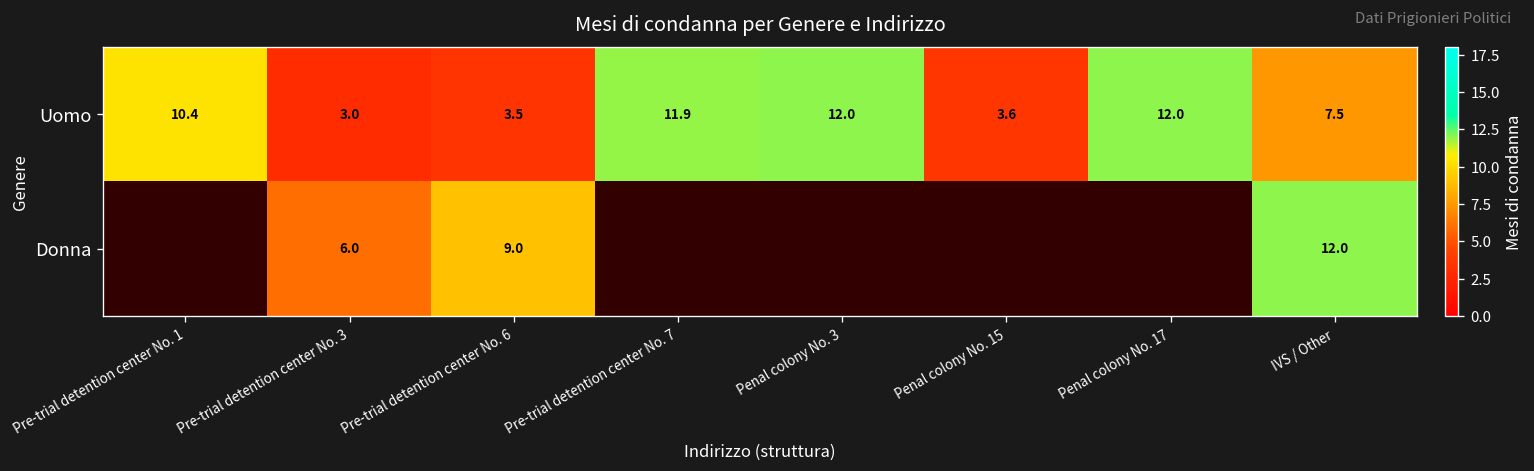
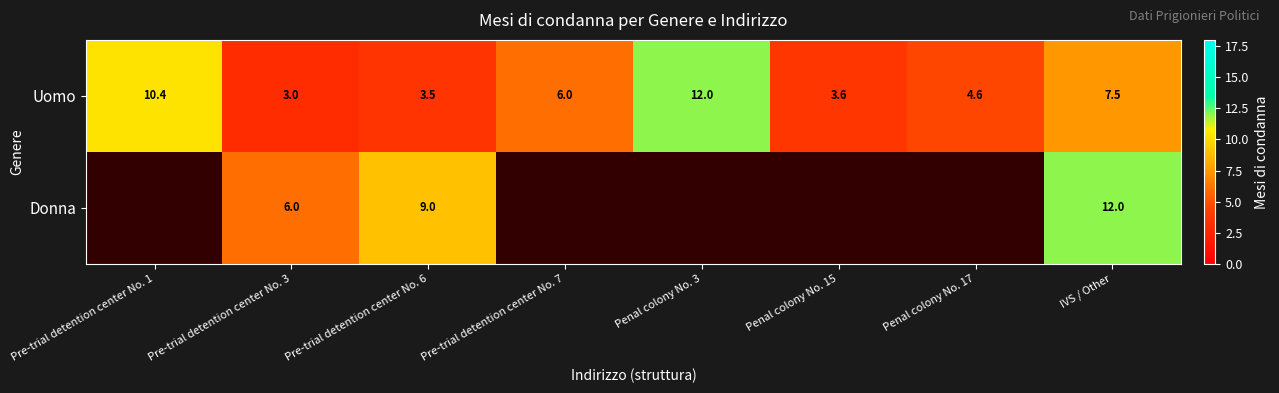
Uomo, Pre-trial detention center No. 7: 11.9 -> 6.0
Uomo, Penal colony No. 17: 12.0 -> 4.6
